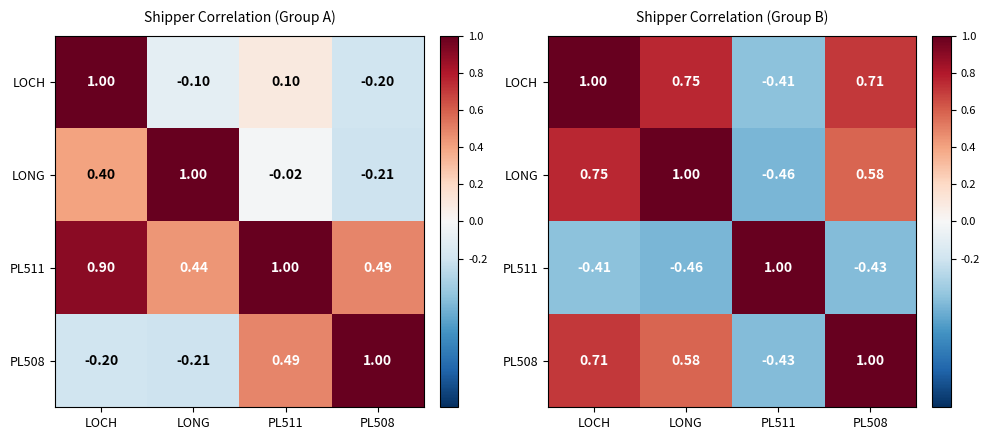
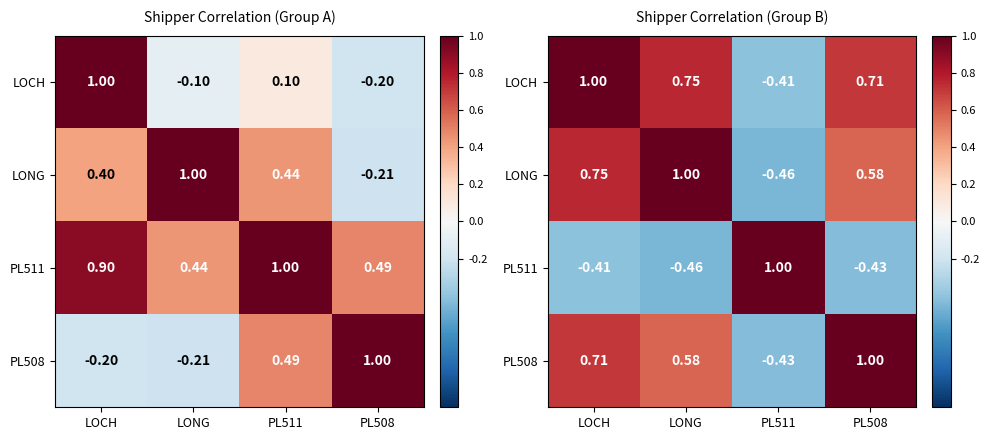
Shipper Correlation (Group A), LONG, PL511: -0.02 -> 0.44
